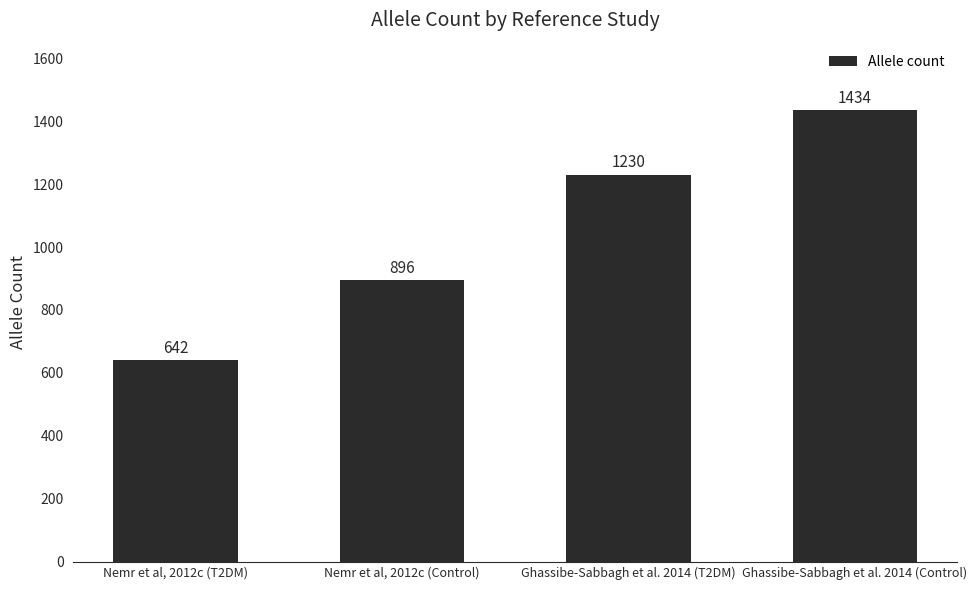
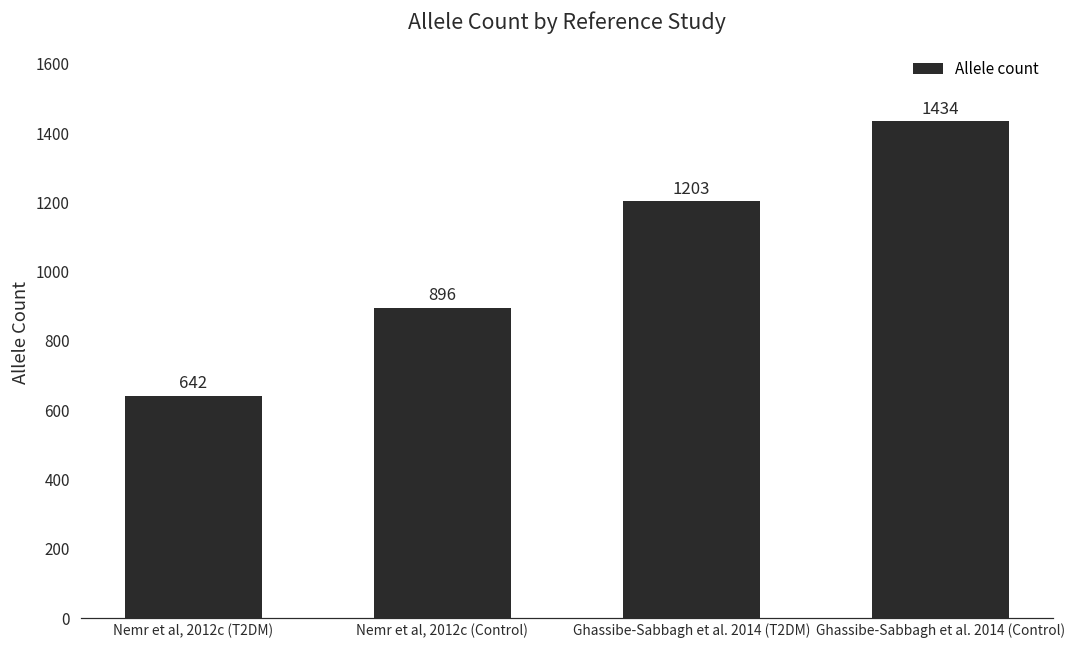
Ghassibe-Sabbagh et al. 2014 (T2DM): 1230 -> 1203
